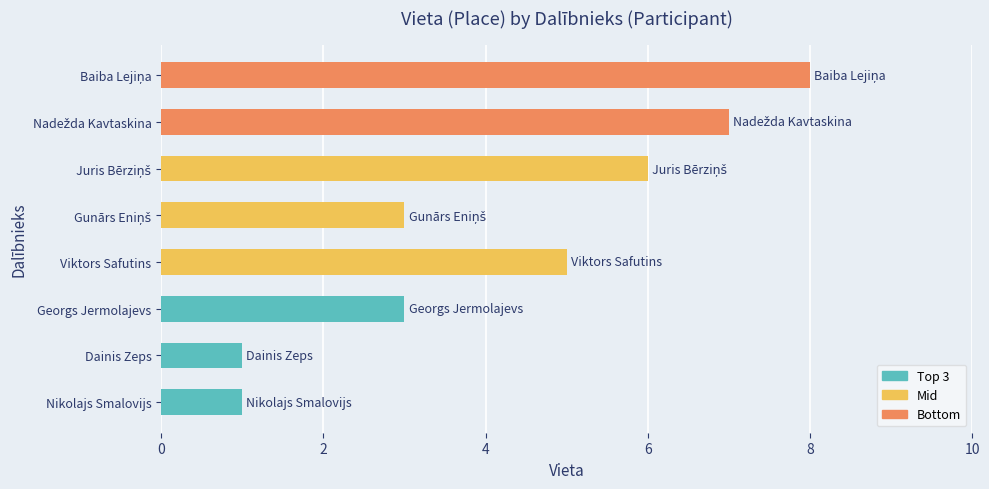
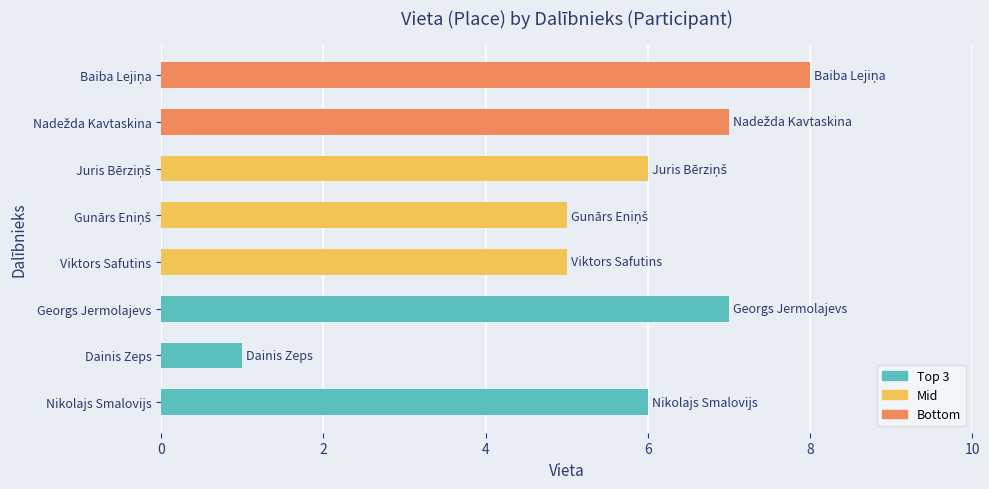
Gunārs Eniņš: 3 -> 5
Georgs Jermolajevs: 3 -> 7
Nikolajs Smalovijs: 1 -> 6
